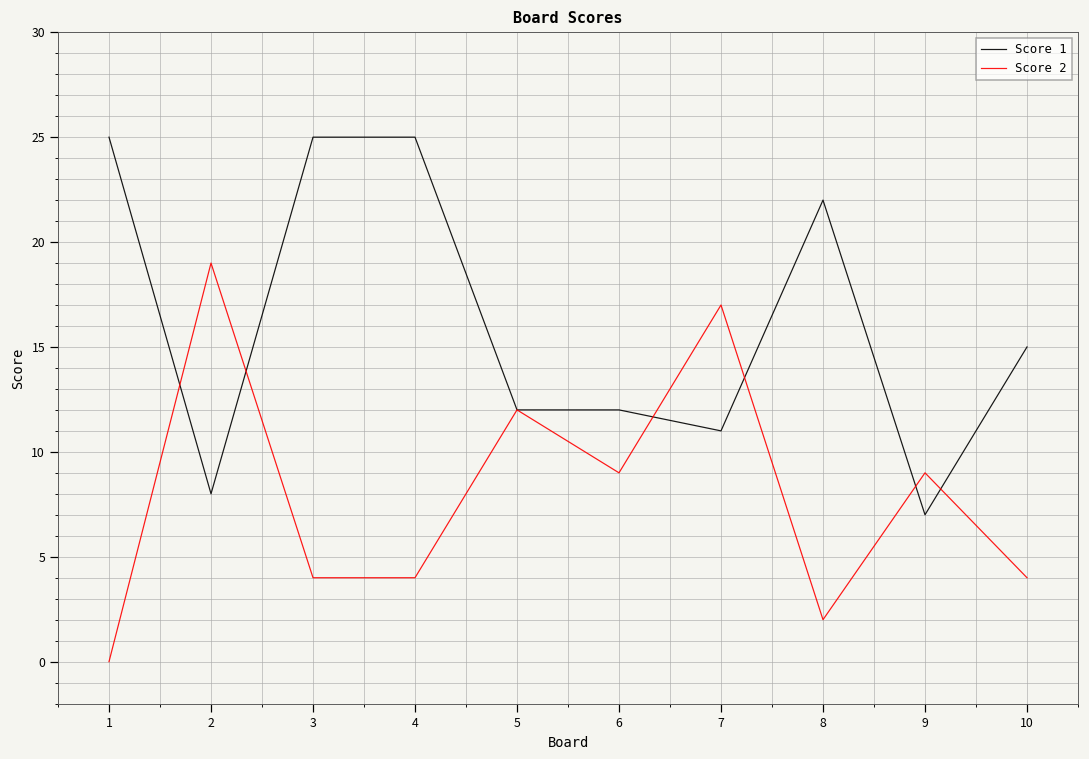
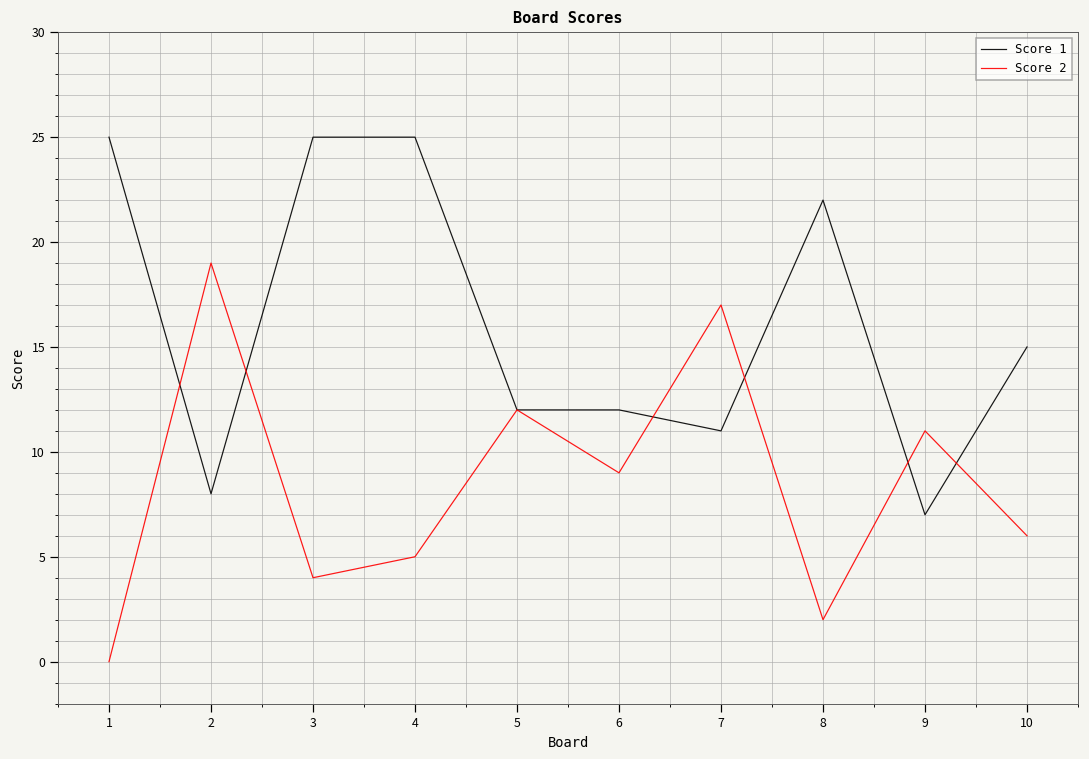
Score 2, 4: 4 -> 5
Score 2, 9: 9 -> 11
Score 2, 10: 4 -> 6
